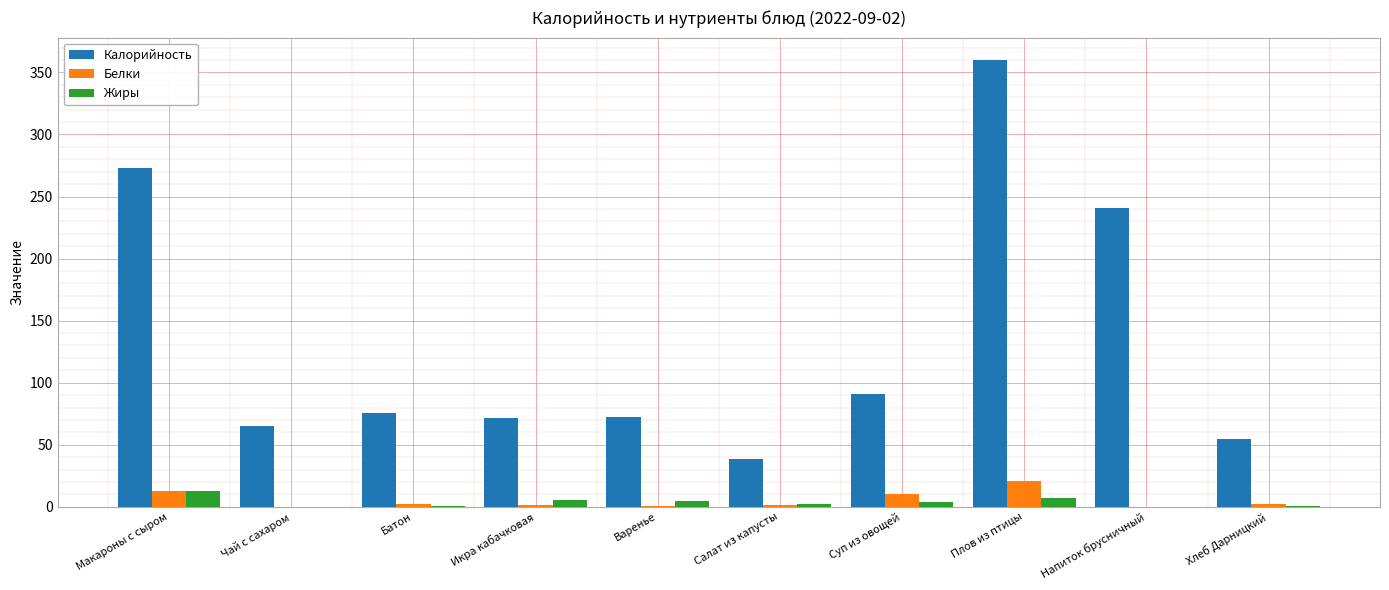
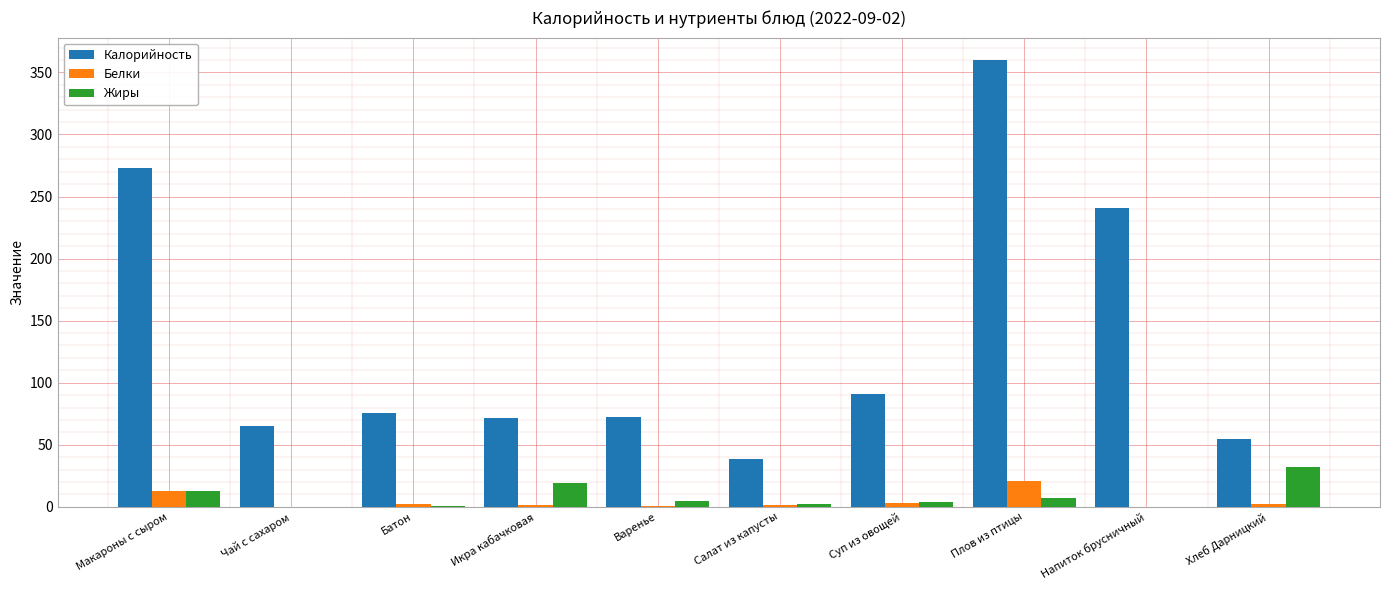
Жиры, Икра кабачковая: 5 -> 19
Белки, Суп из овощей: 10 -> 3
Жиры, Хлеб Дарницкий: 0 -> 32
